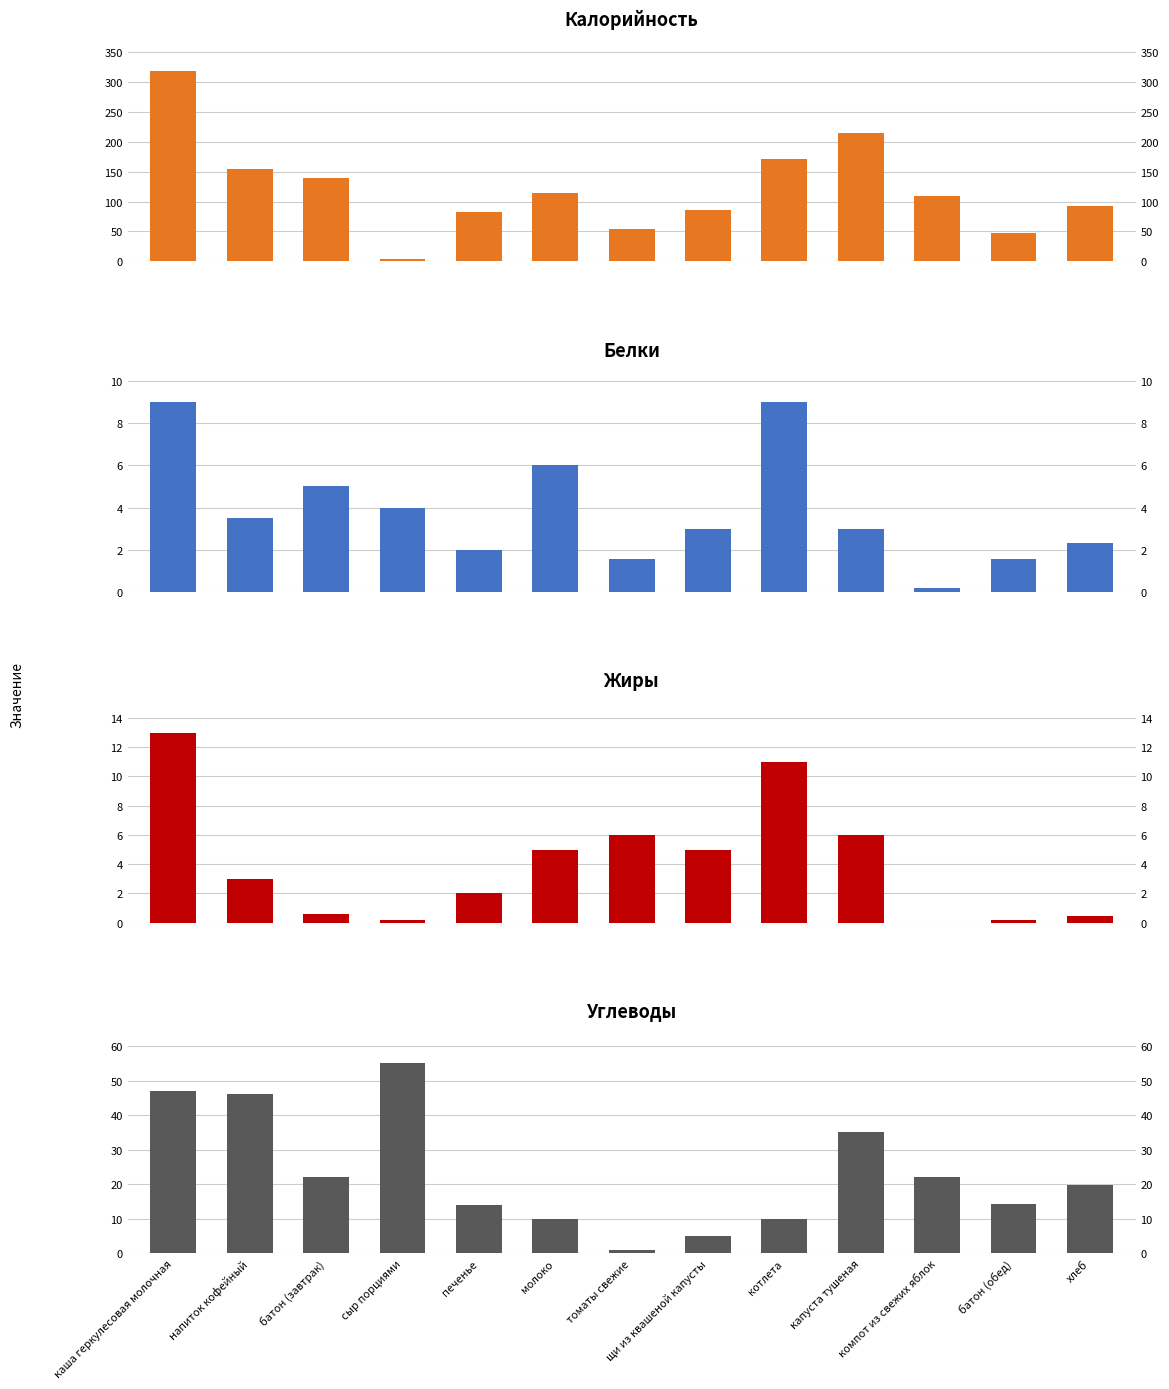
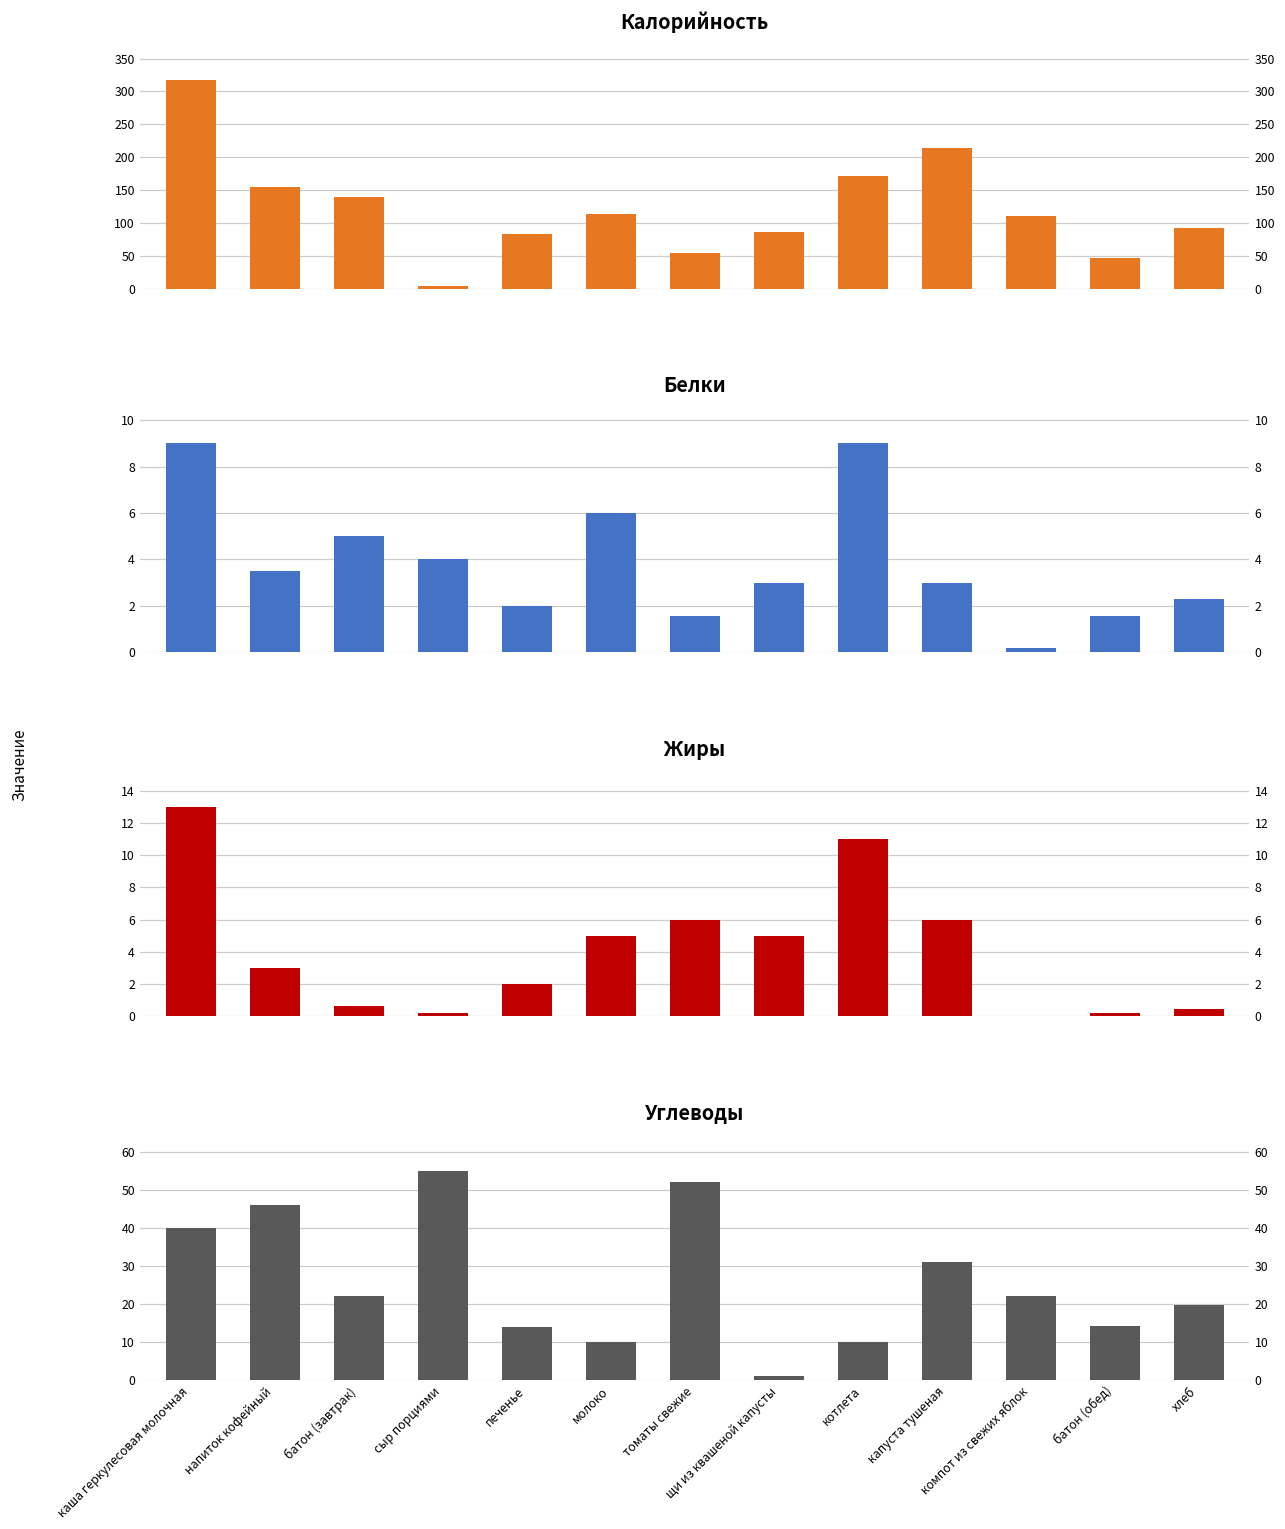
Углеводы, каша геркулесовая молочная: 47 -> 40
Углеводы, томаты свежие: 1 -> 52
Углеводы, щи из квашеной капусты: 5 -> 1
Углеводы, капуста тушеная: 35 -> 31
